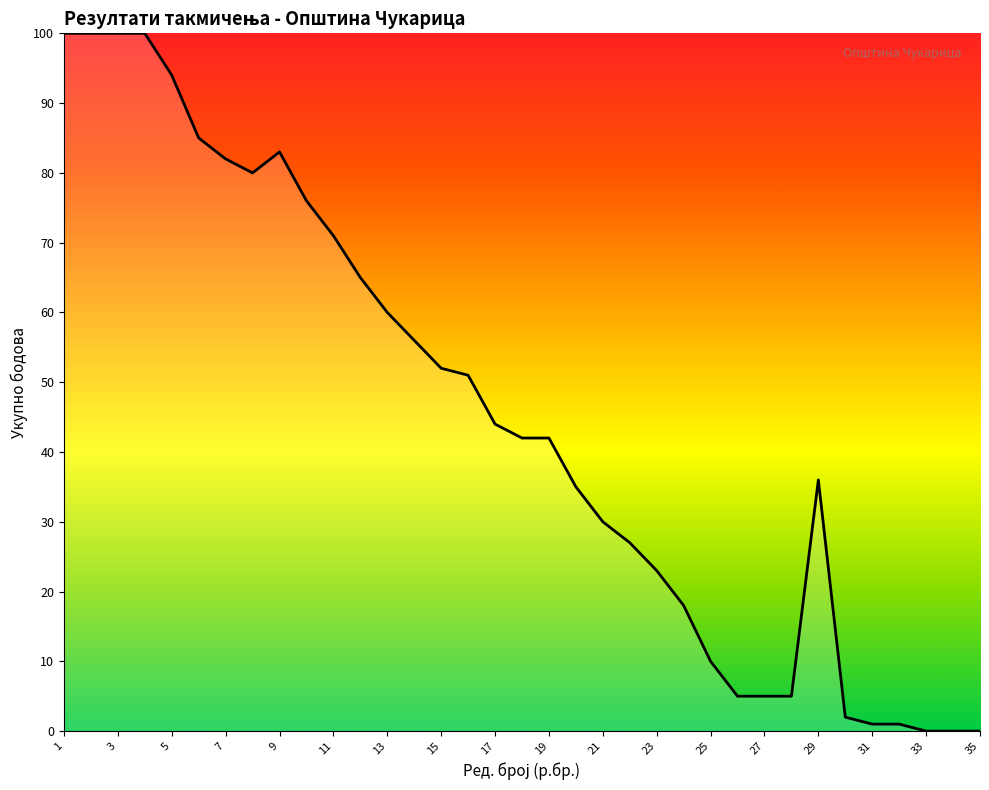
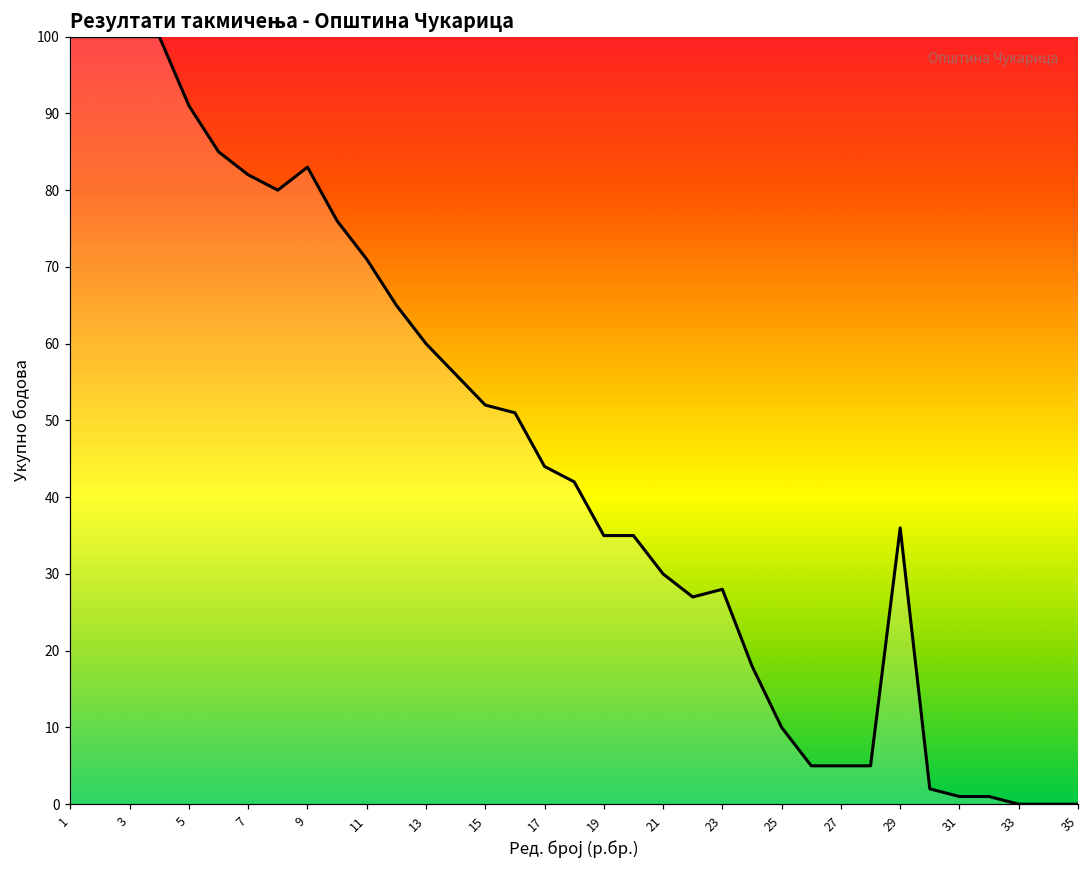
5: 94 -> 91
19: 42 -> 35
23: 23 -> 28
